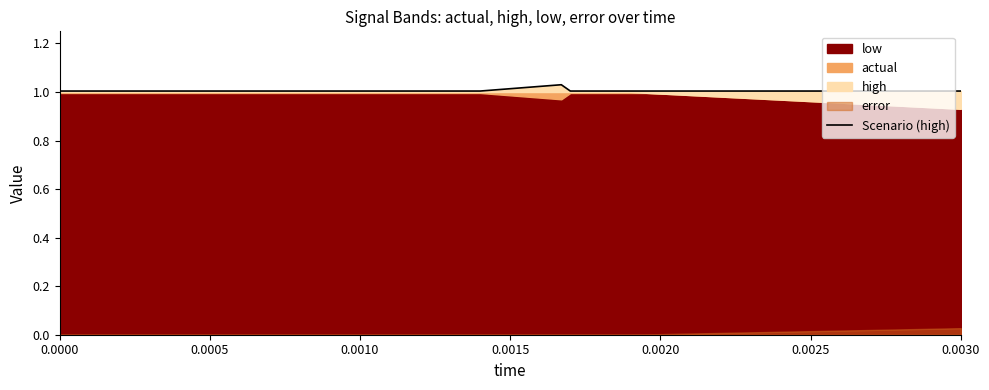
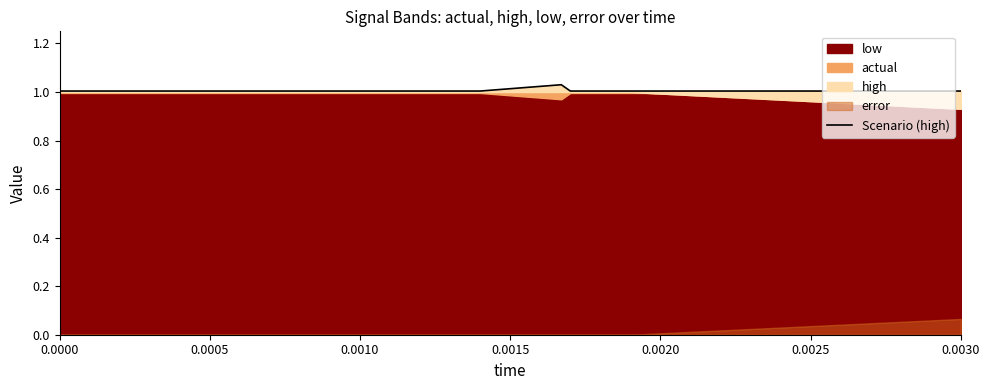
error, 0.0030: 0.03 -> 0.07
